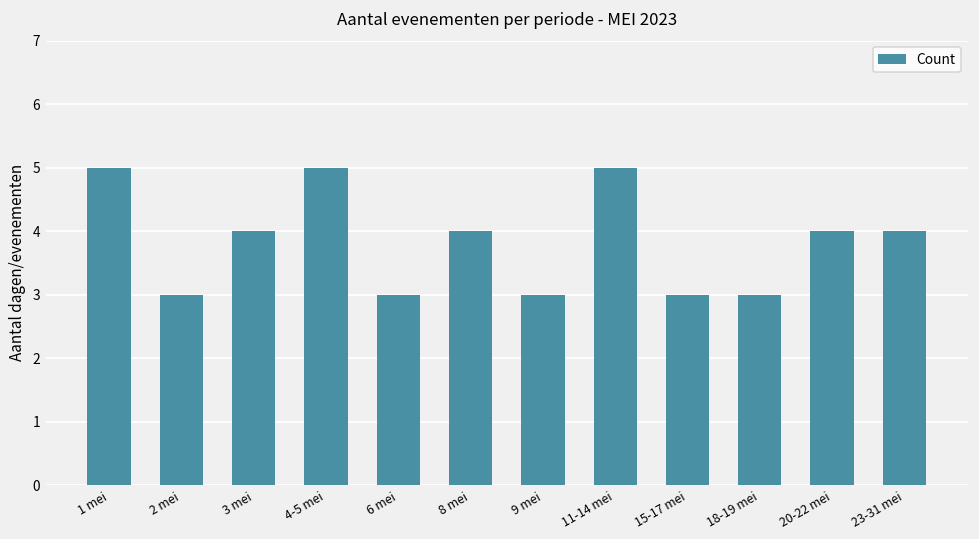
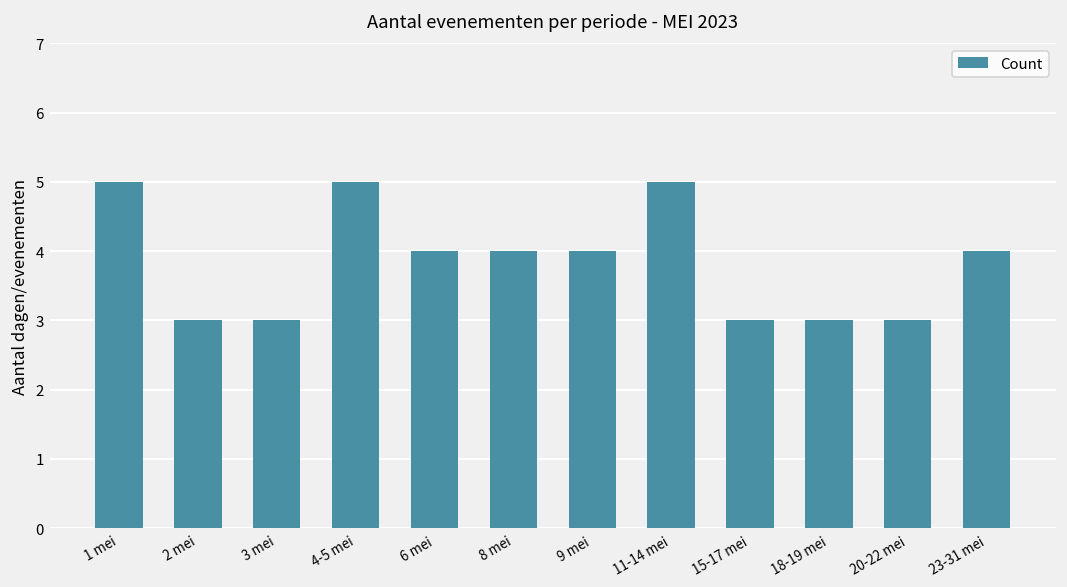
3 mei: 4 -> 3
6 mei: 3 -> 4
9 mei: 3 -> 4
20-22 mei: 4 -> 3
